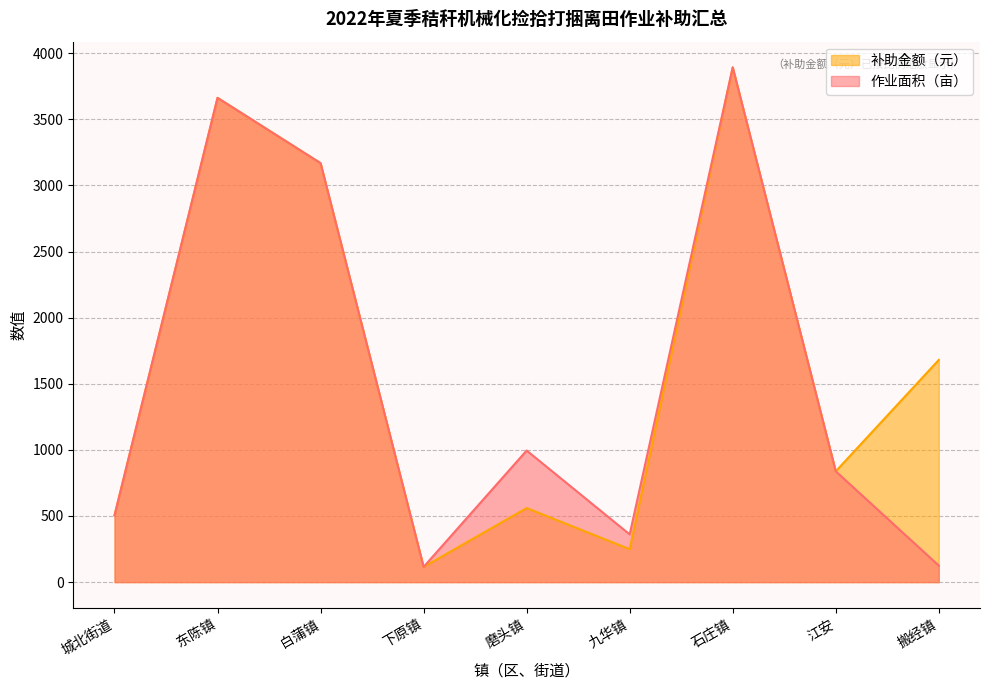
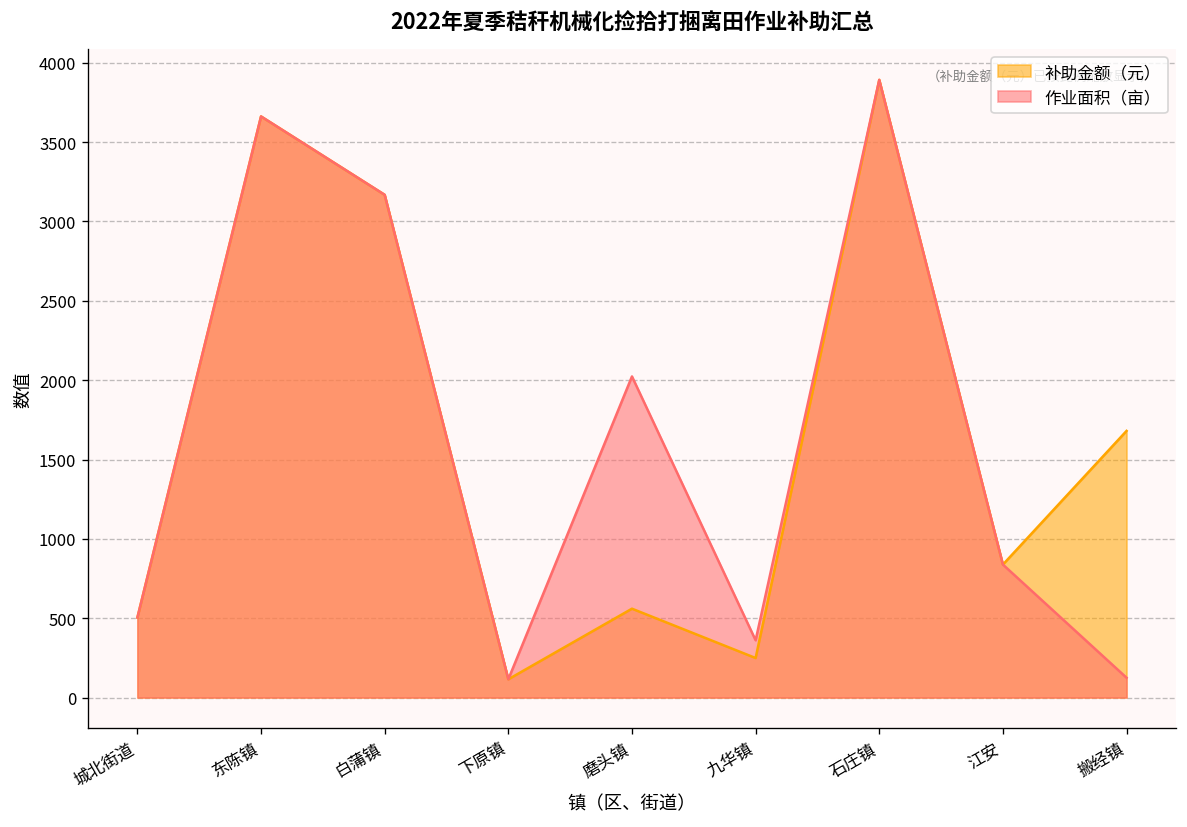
作业面积（亩）, 磨头镇: 990 -> 2020
